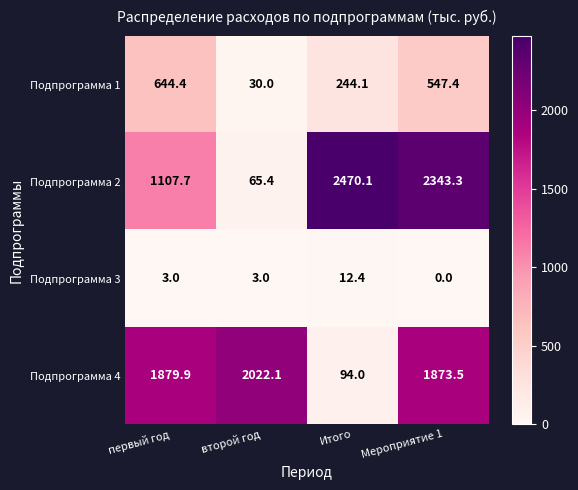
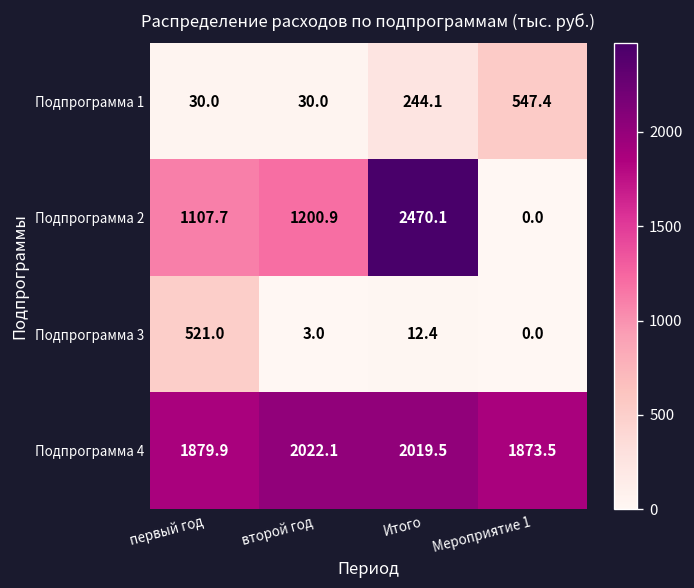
Подпрограмма 1, первый год: 644.4 -> 30.0
Подпрограмма 2, второй год: 65.4 -> 1200.9
Подпрограмма 2, Мероприятие 1: 2343.3 -> 0.0
Подпрограмма 3, первый год: 3.0 -> 521.0
Подпрограмма 4, Итого: 94.0 -> 2019.5
